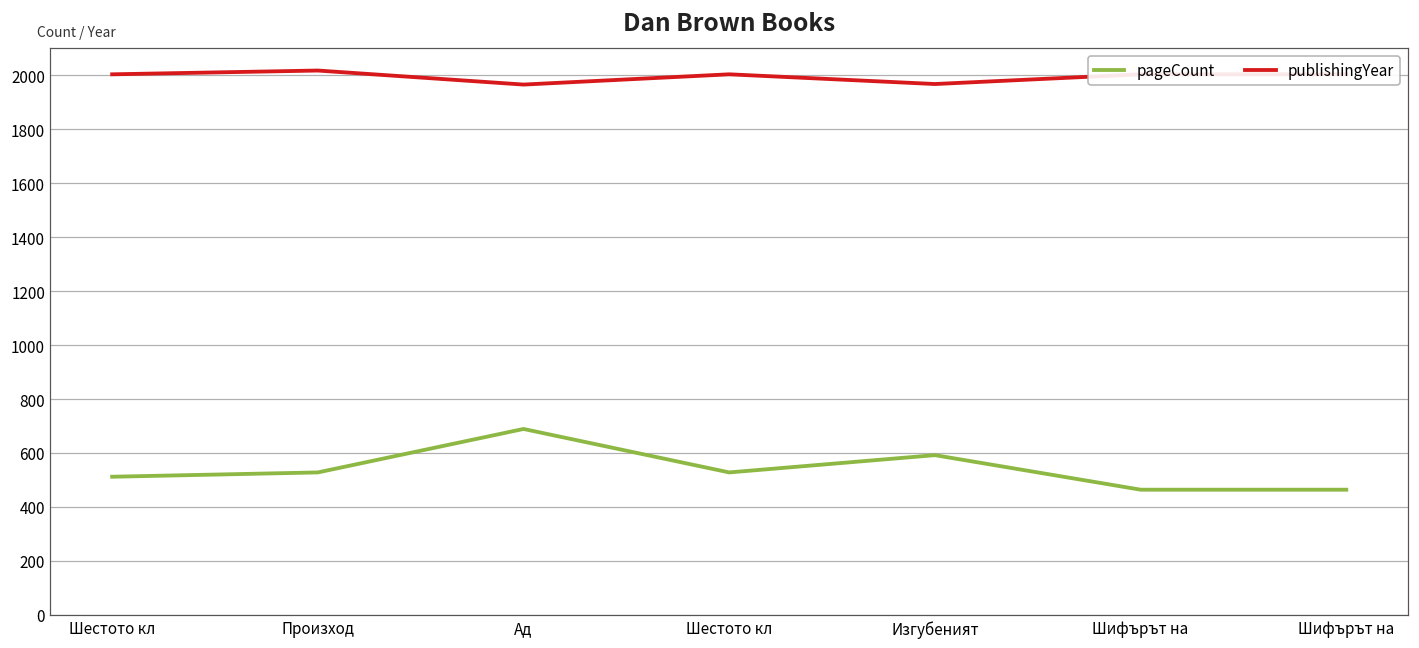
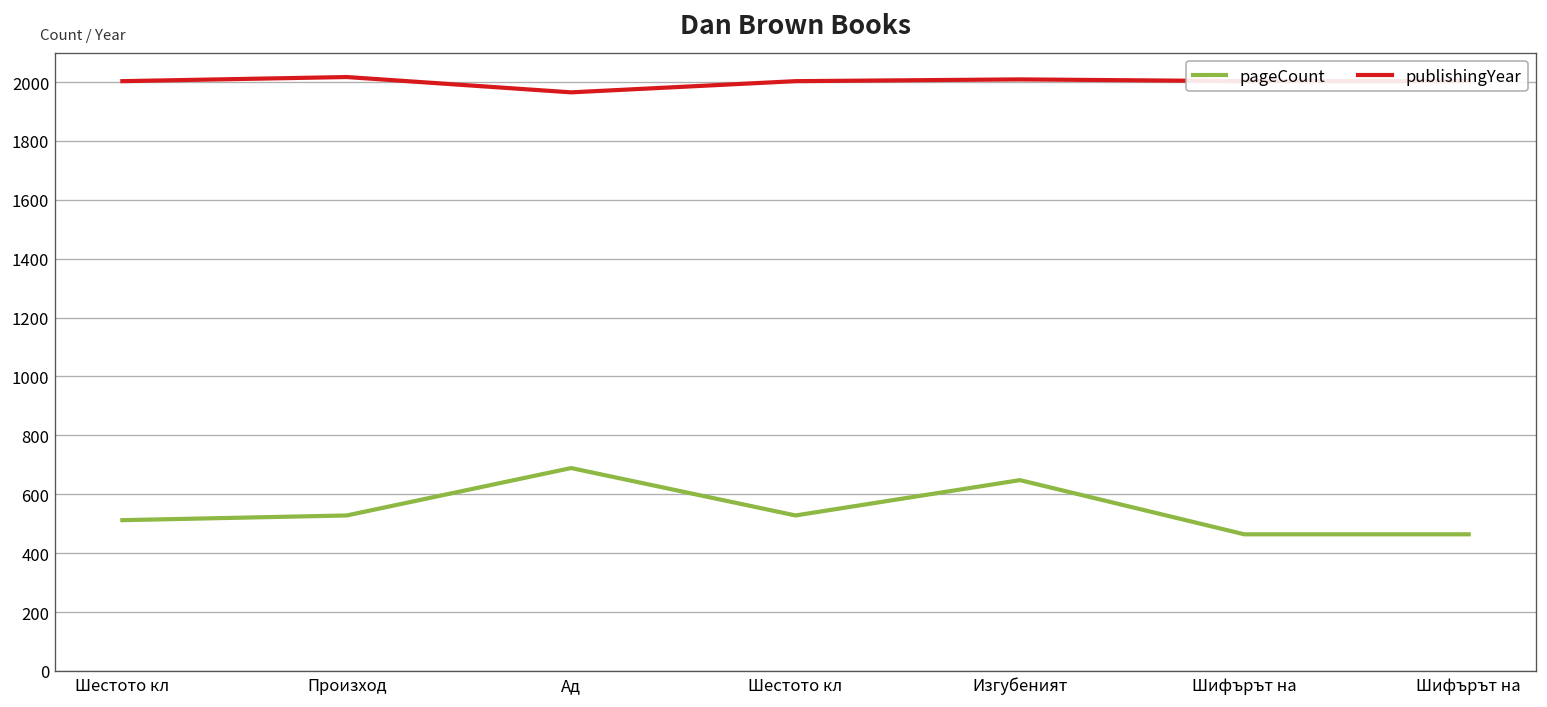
pageCount, Изгубеният: 590 -> 650
publishingYear, Изгубеният: 1970 -> 2010
